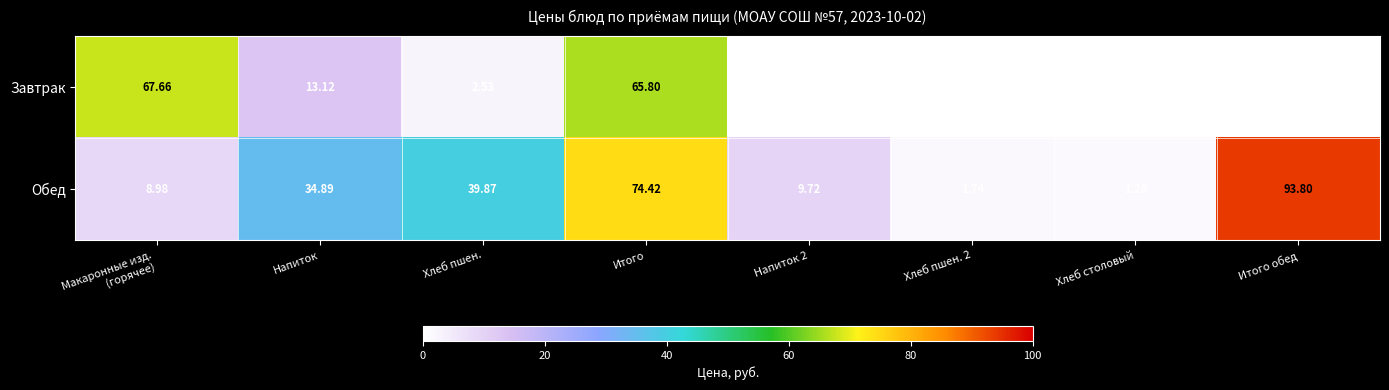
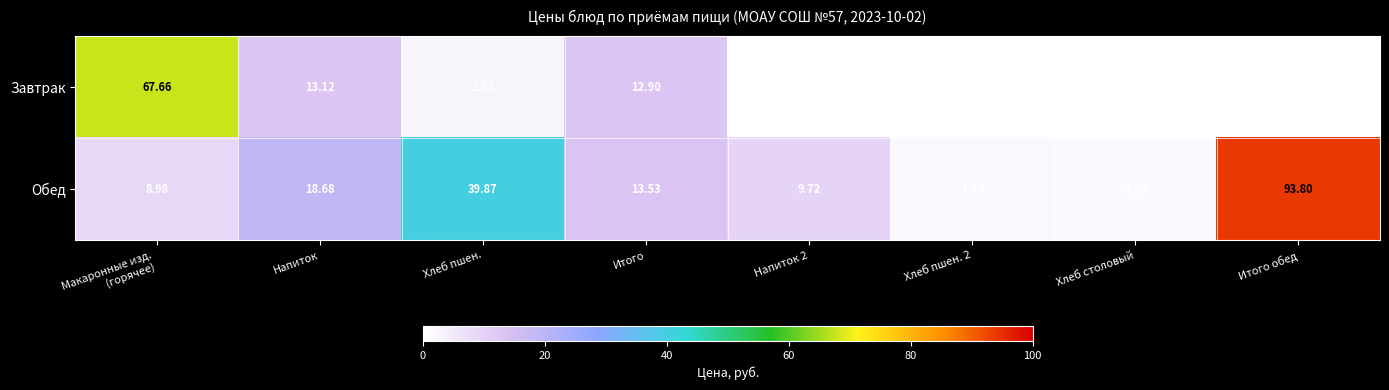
Завтрак, Итого: 65.80 -> 12.90
Обед, Напиток: 34.89 -> 18.68
Обед, Итого: 74.42 -> 13.53
